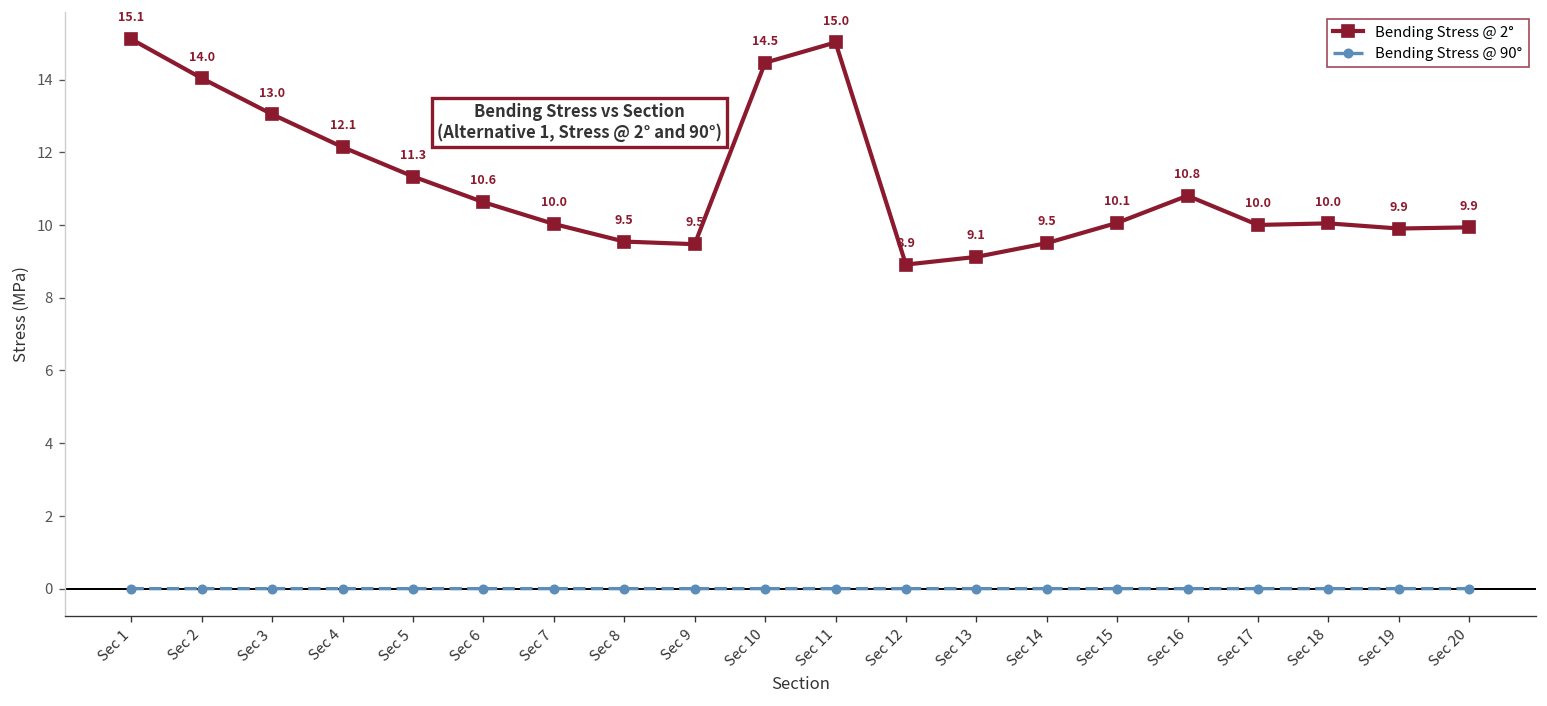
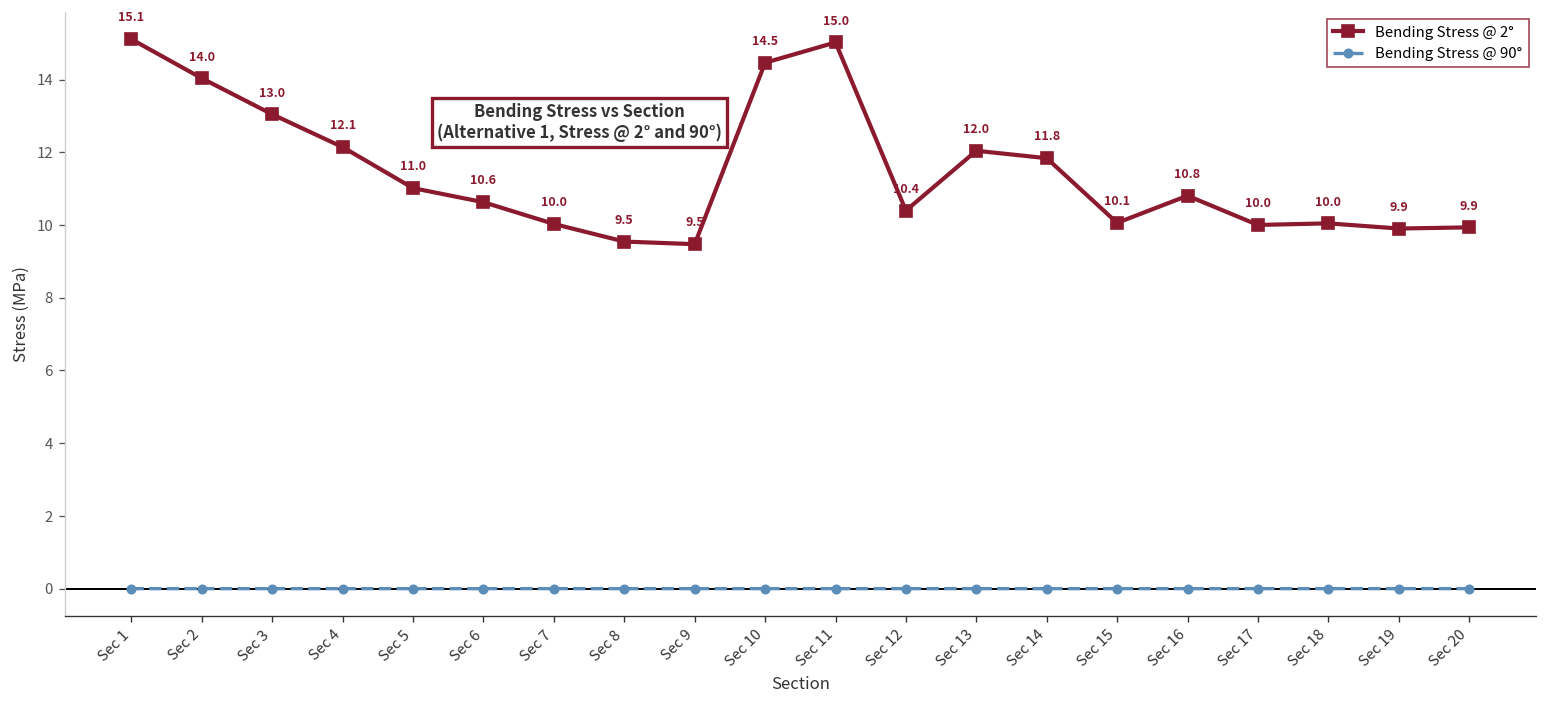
Bending Stress @ 2°, Sec 5: 11.3 -> 11.0
Bending Stress @ 2°, Sec 12: 8.9 -> 10.4
Bending Stress @ 2°, Sec 13: 9.1 -> 12.0
Bending Stress @ 2°, Sec 14: 9.5 -> 11.8
